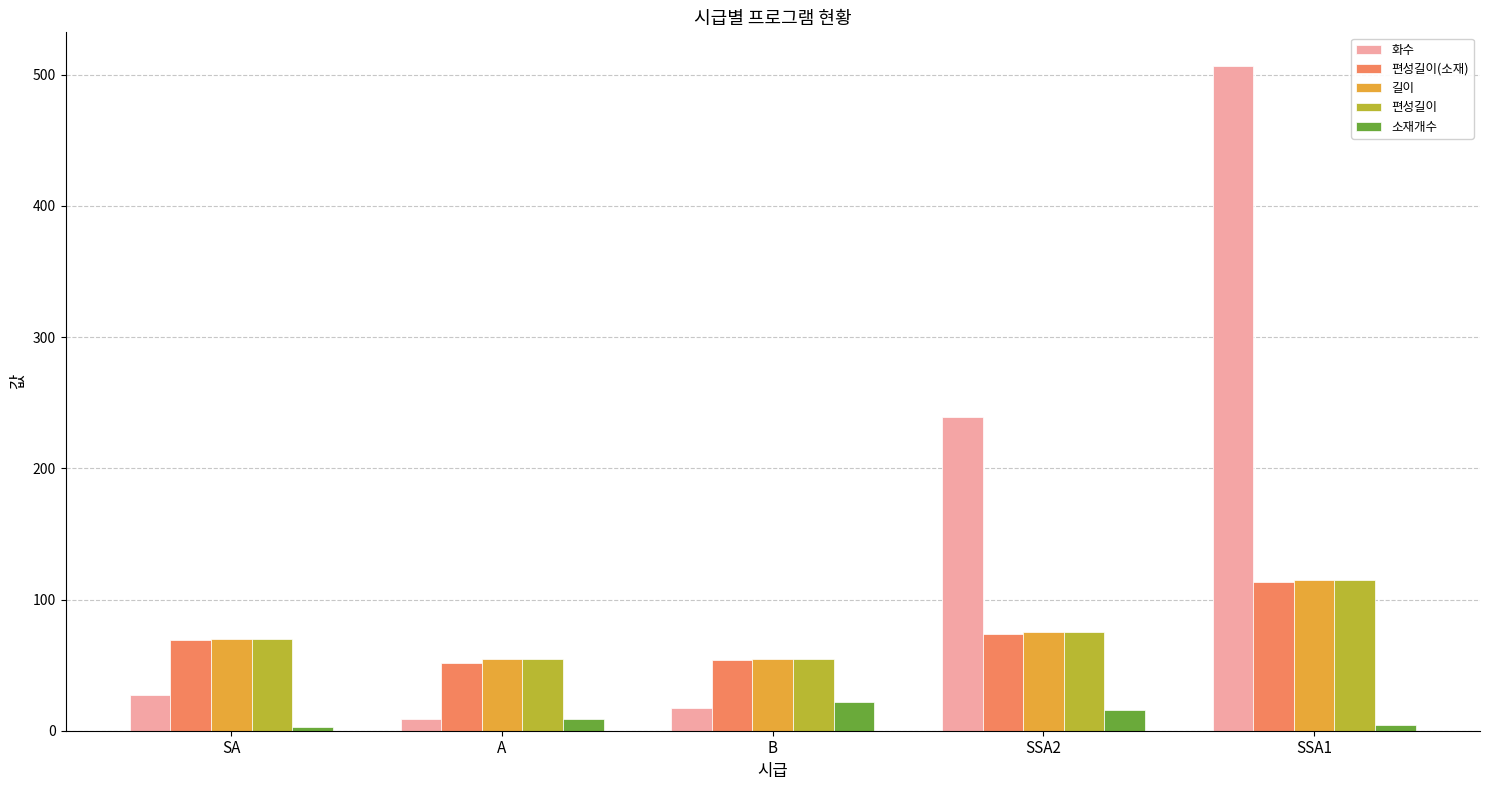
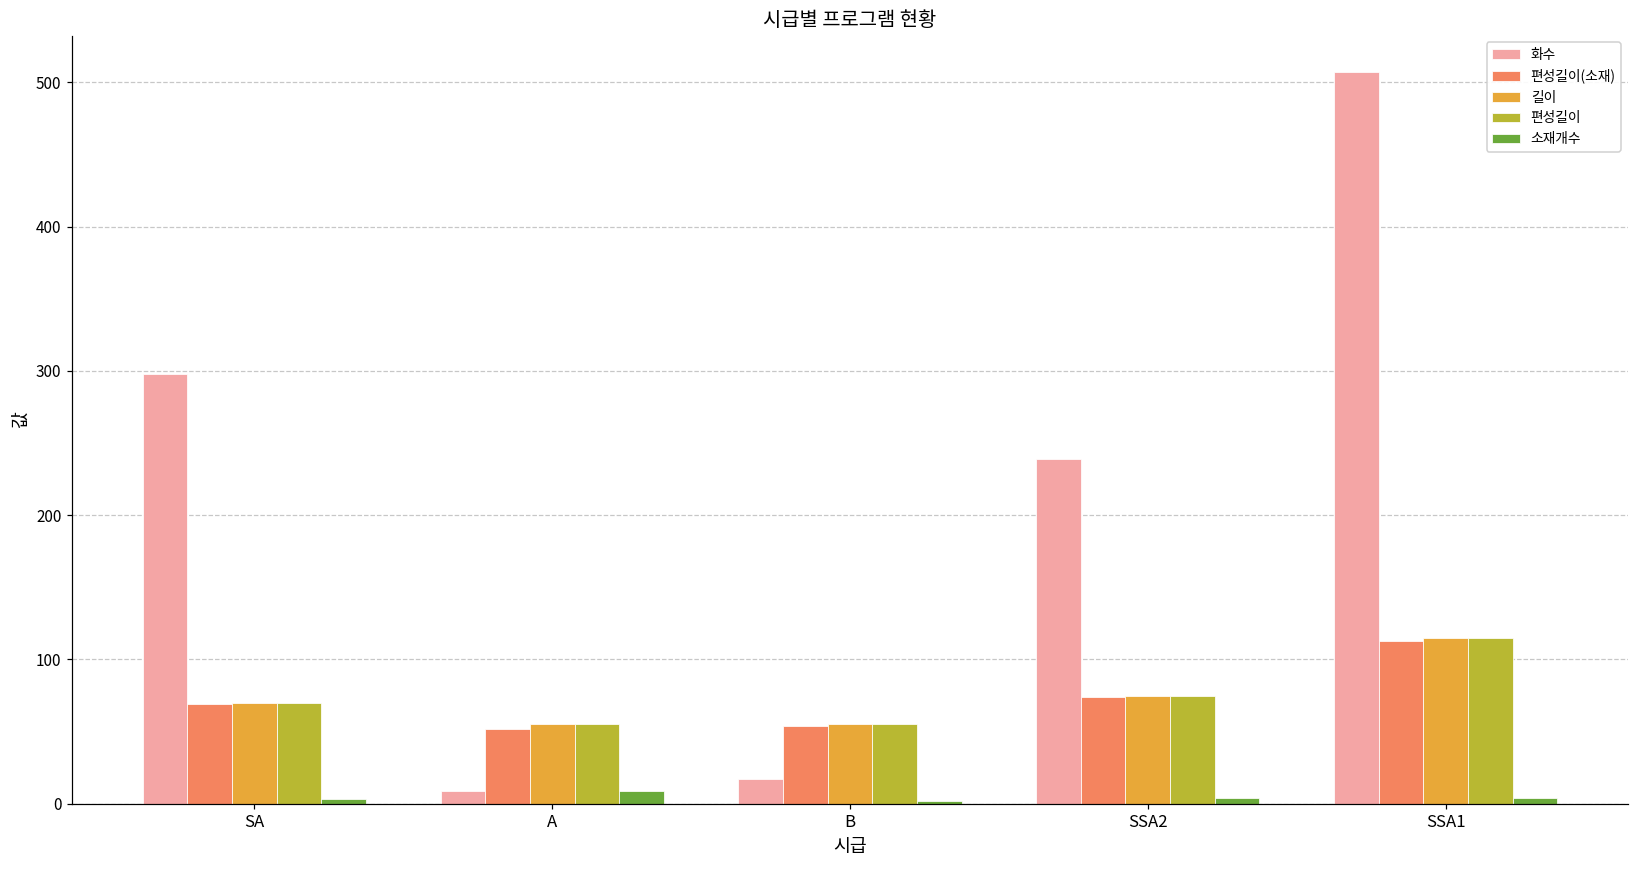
화수, SA: 27 -> 298
소재개수, B: 22 -> 2
소재개수, SSA2: 16 -> 4
